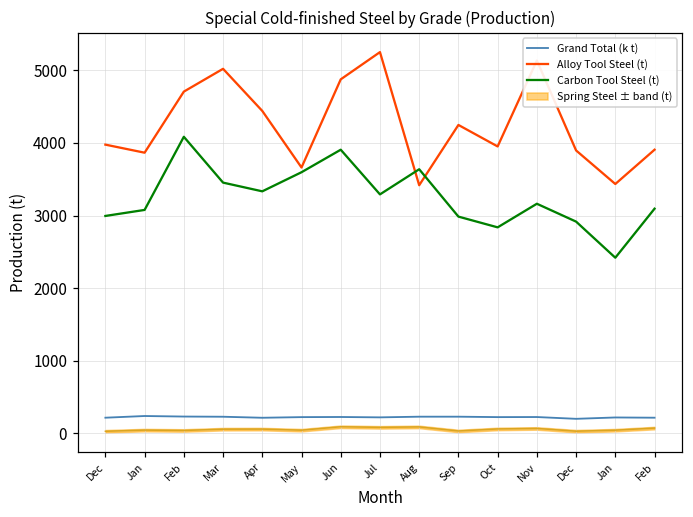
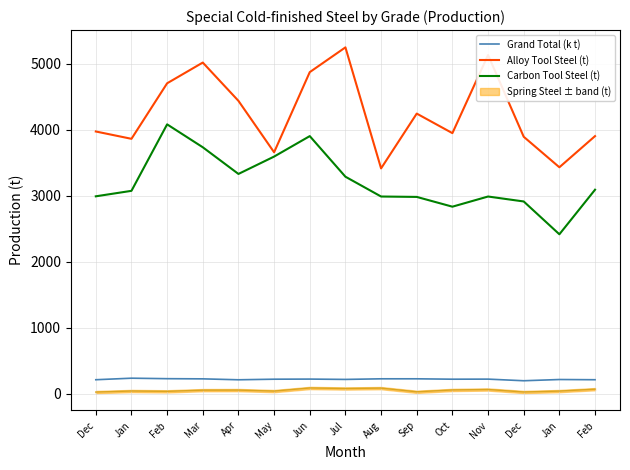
Carbon Tool Steel (t), Mar: 3500 -> 3700
Carbon Tool Steel (t), Aug: 3600 -> 3000
Carbon Tool Steel (t), Nov: 3200 -> 3000
